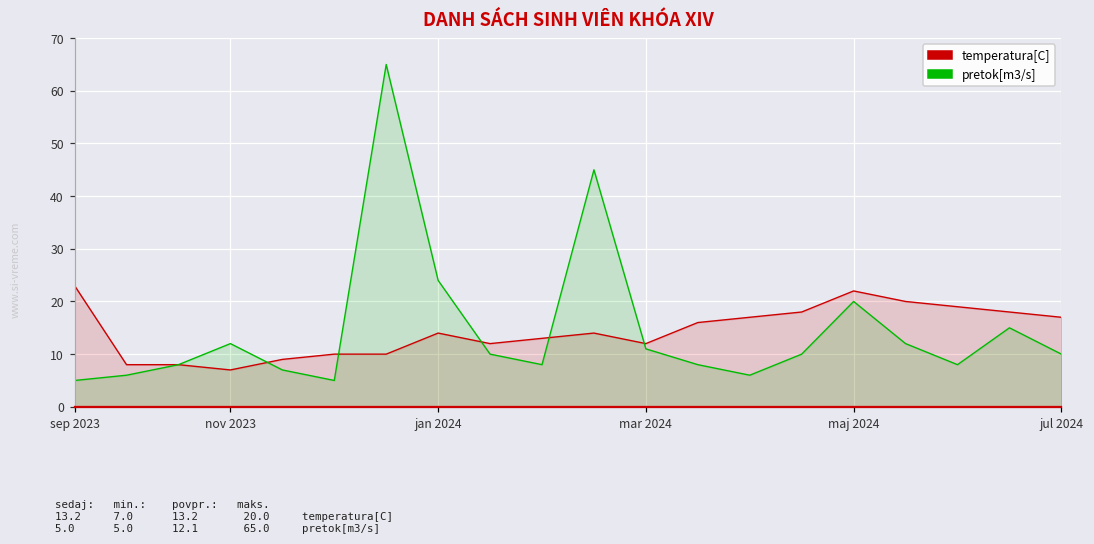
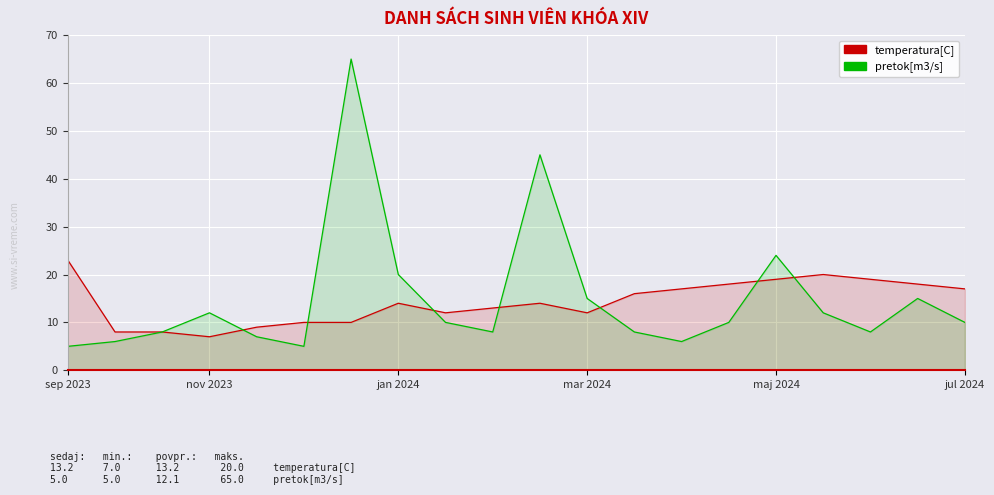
pretok[m3/s], jan 2024: 24 -> 20
pretok[m3/s], mar 2024: 11 -> 15
temperatura[C], maj 2024: 22 -> 19
pretok[m3/s], maj 2024: 20 -> 24
